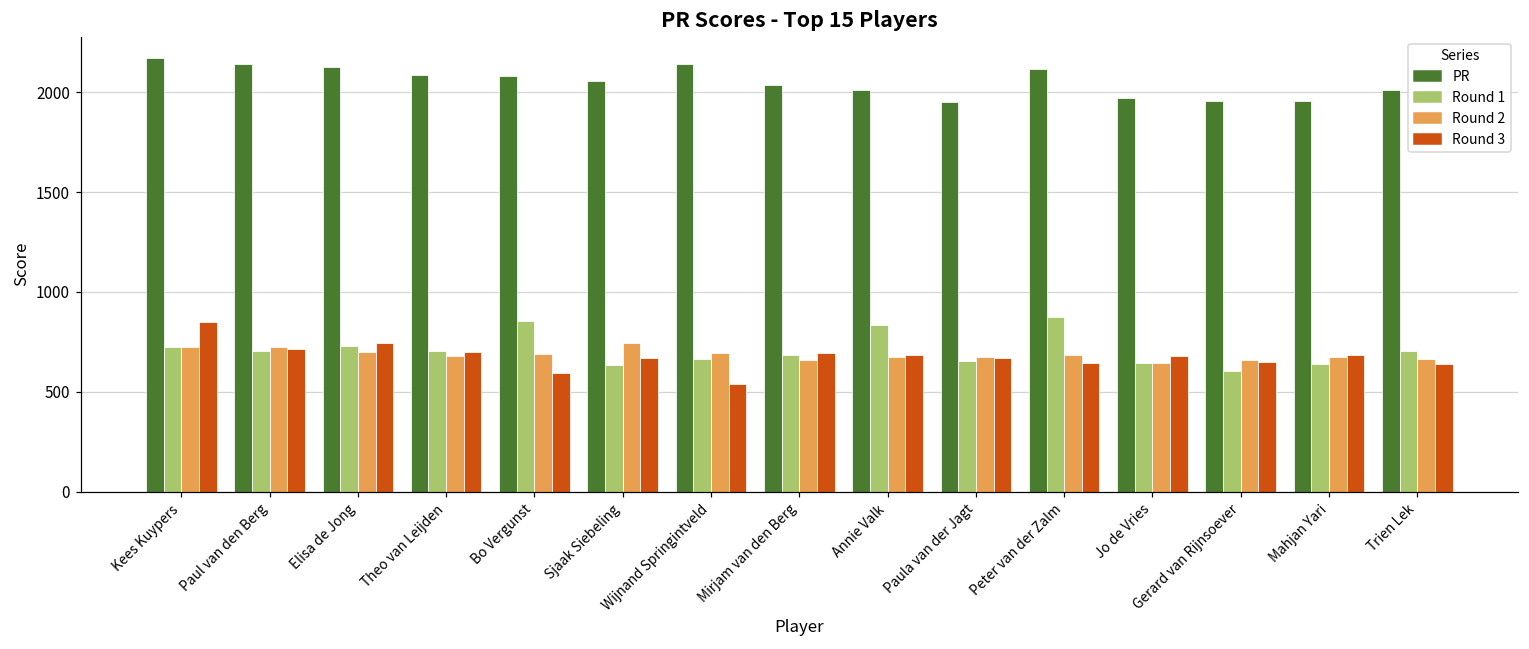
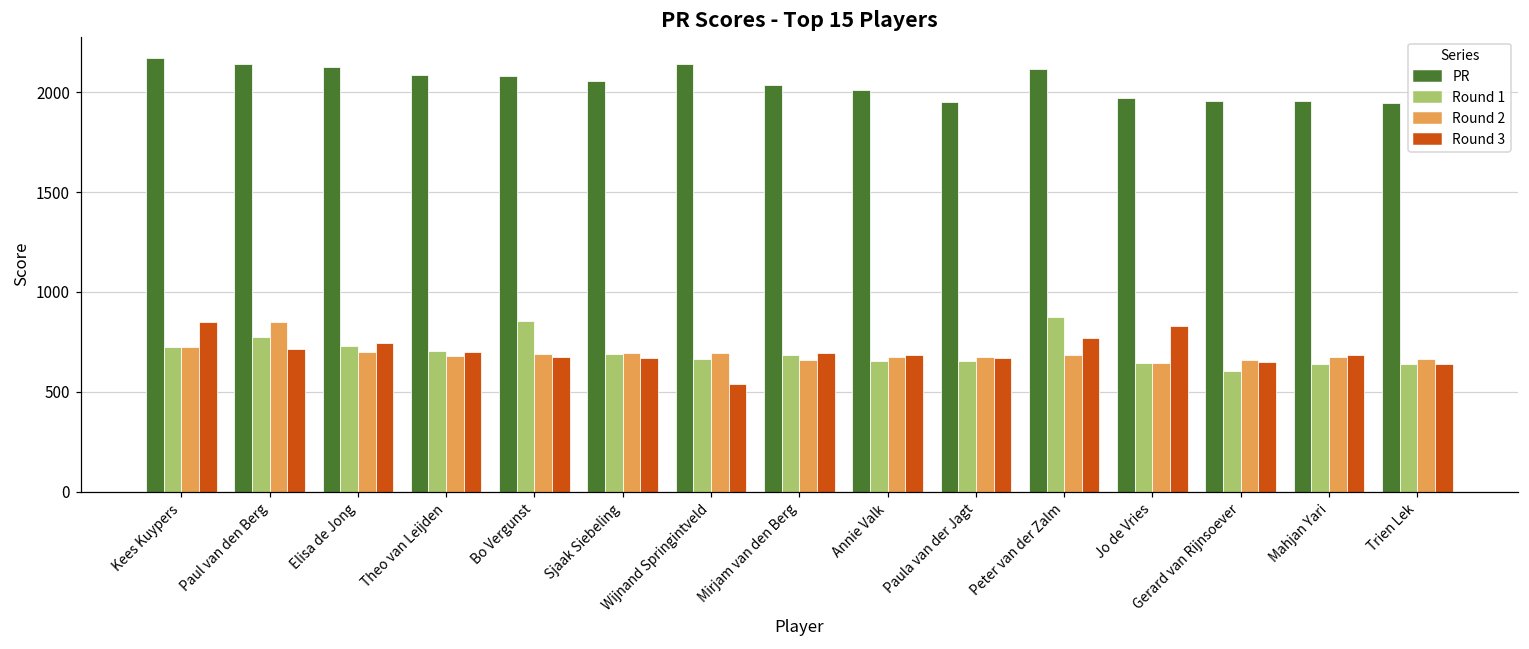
Round 1, Paul van den Berg: 710 -> 770
Round 2, Paul van den Berg: 720 -> 850
Round 3, Bo Vergunst: 590 -> 670
Round 1, Sjaak Siebeling: 630 -> 690
Round 2, Sjaak Siebeling: 750 -> 700
Round 1, Annie Valk: 830 -> 650
Round 3, Peter van der Zalm: 640 -> 770
Round 3, Jo de Vries: 680 -> 830
PR, Trien Lek: 2010 -> 1950
Round 1, Trien Lek: 700 -> 640
